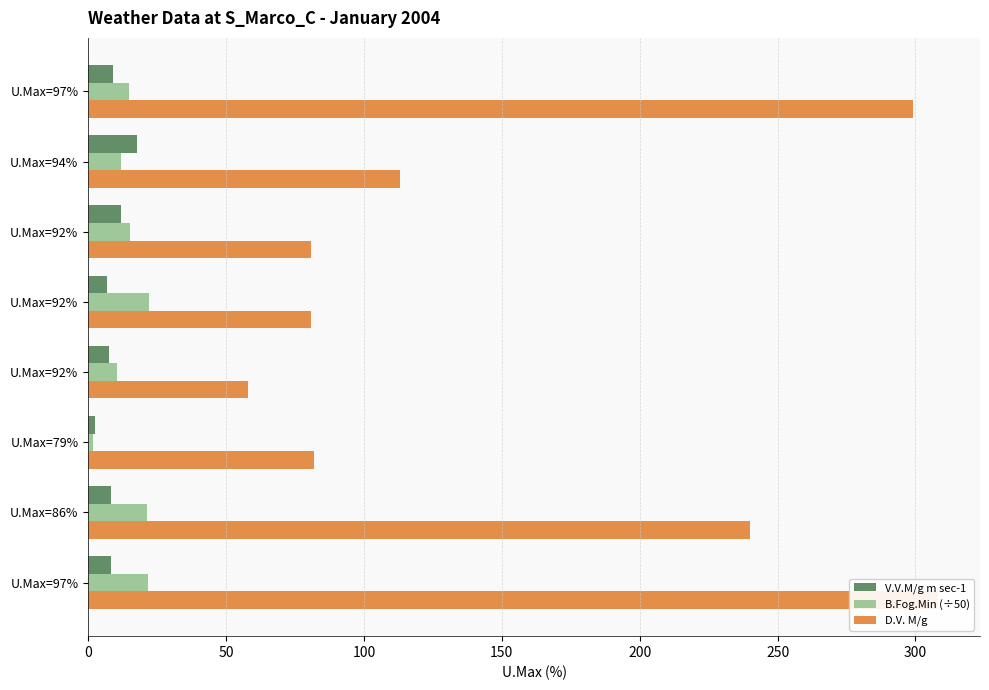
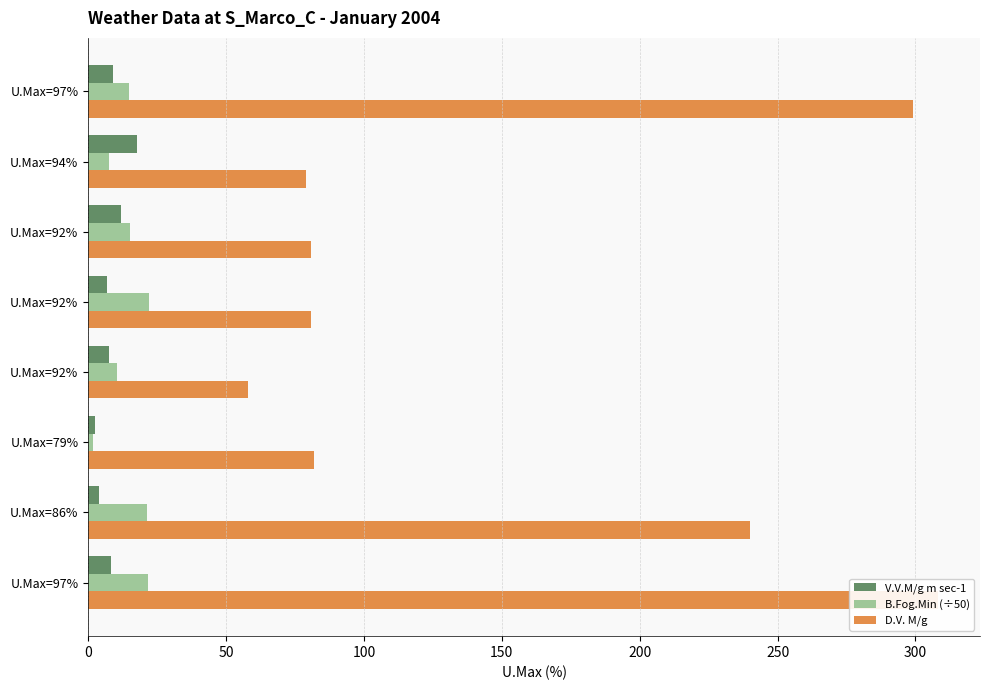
B.Fog.Min (÷50), U.Max=94%: 12 -> 8
D.V. M/g, U.Max=94%: 113 -> 79
V.V.M/g m sec-1, U.Max=86%: 8 -> 4
